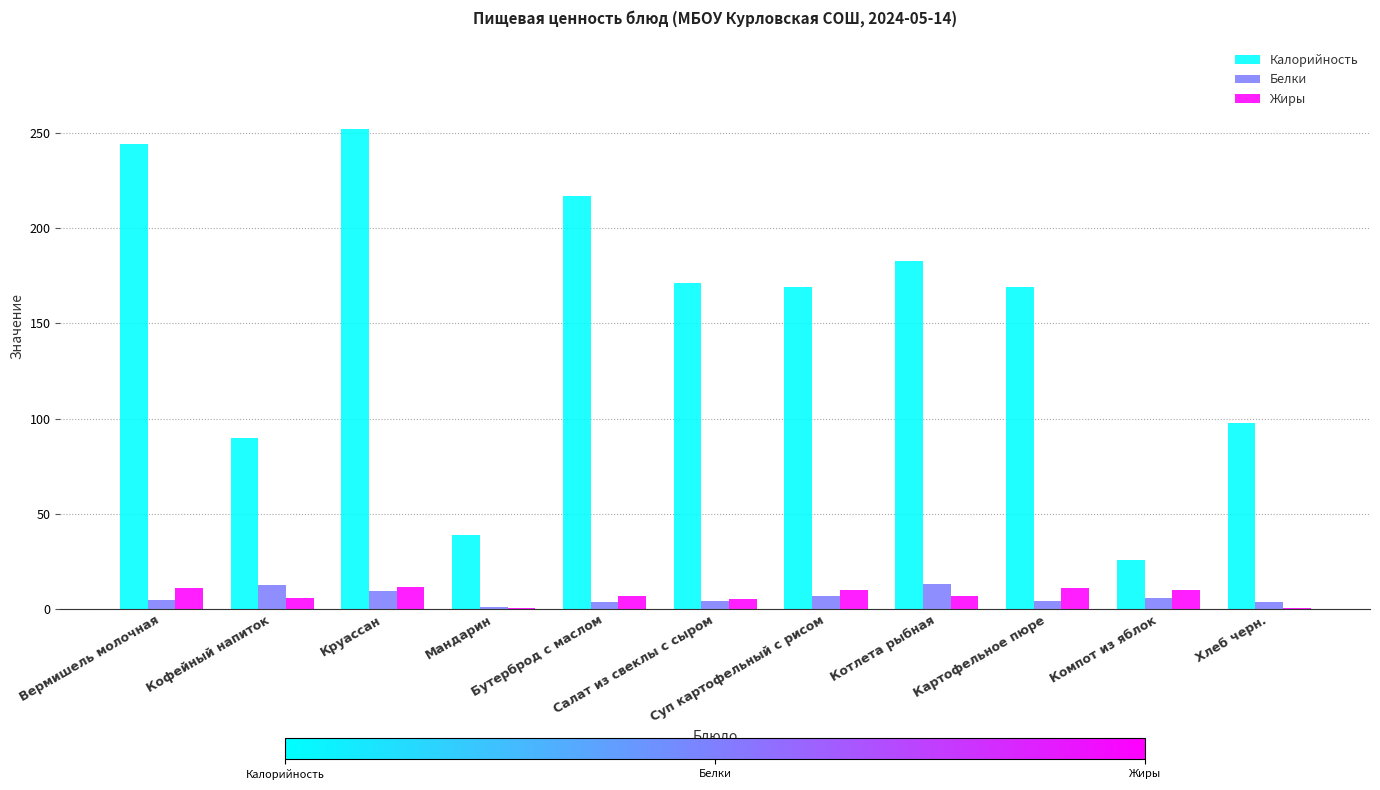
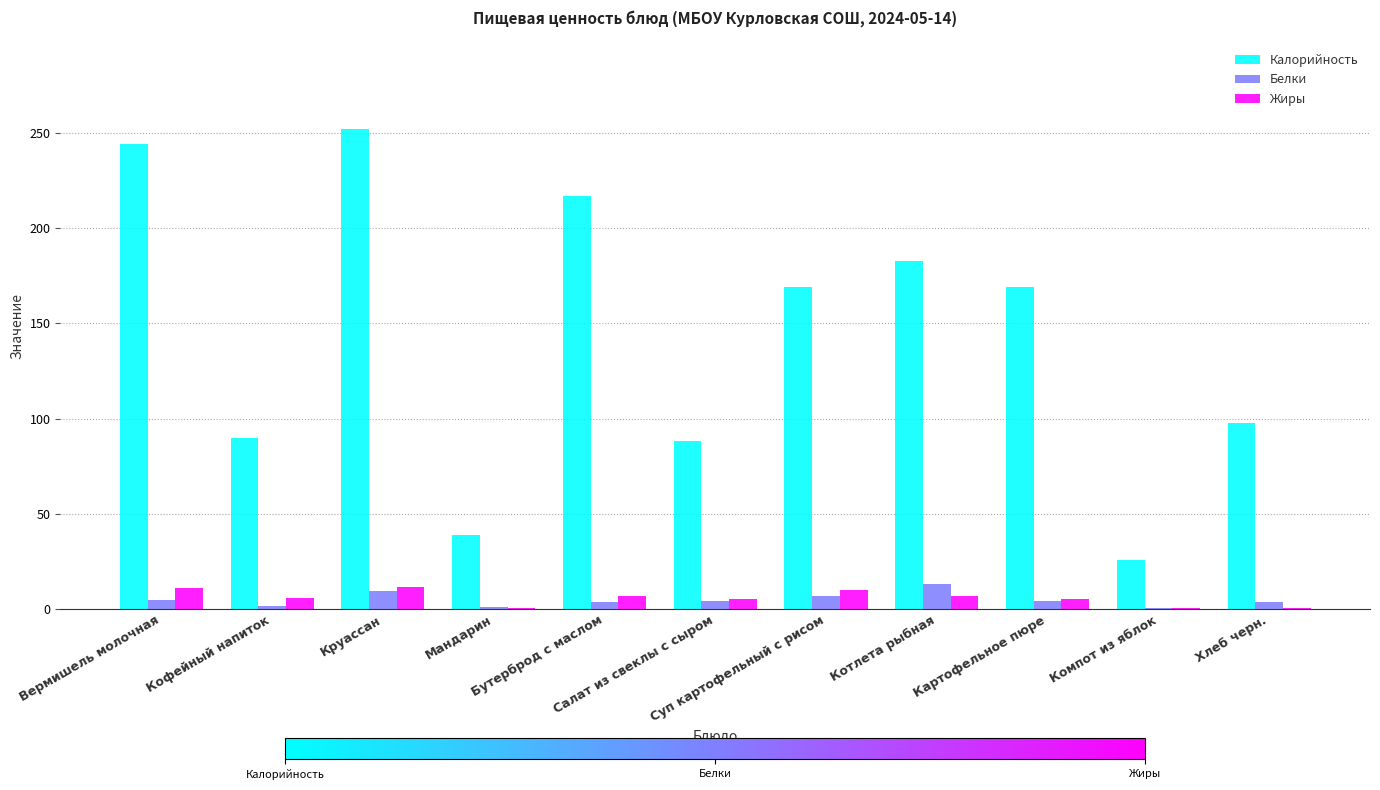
Белки, Кофейный напиток: 13 -> 1
Калорийность, Салат из свеклы с сыром: 171 -> 88
Жиры, Картофельное пюре: 11 -> 5
Белки, Компот из яблок: 6 -> 0
Жиры, Компот из яблок: 10 -> 0
